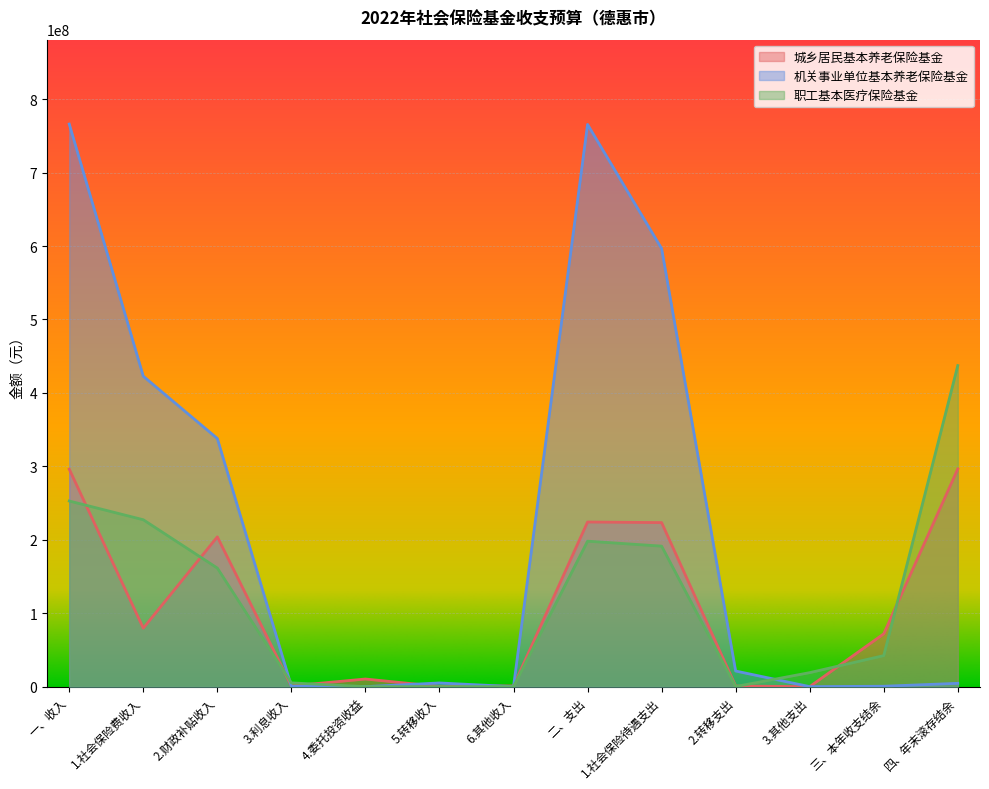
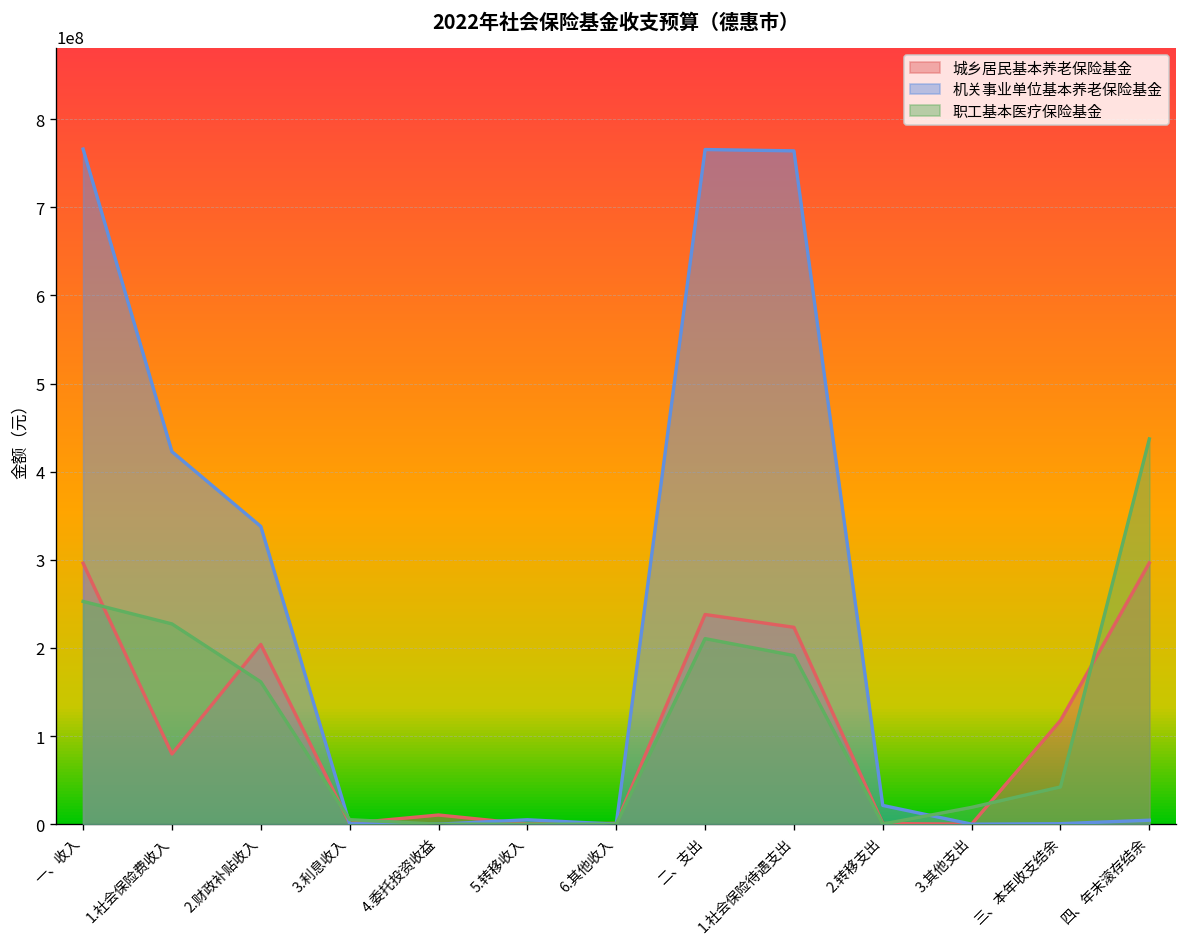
城乡居民基本养老保险基金, 二、支出: 220000000 -> 240000000
职工基本医疗保险基金, 二、支出: 200000000 -> 210000000
机关事业单位基本养老保险基金, 1.社会保险待遇支出: 600000000 -> 760000000
城乡居民基本养老保险基金, 三、本年收支结余: 70000000 -> 120000000
